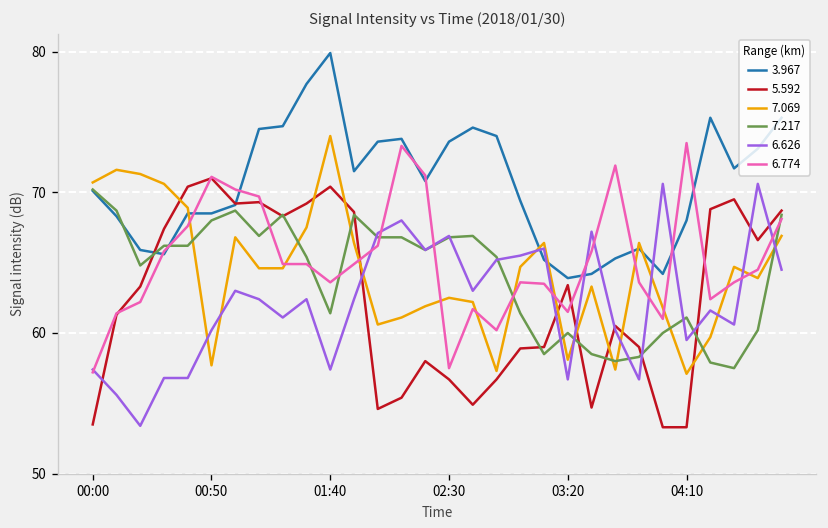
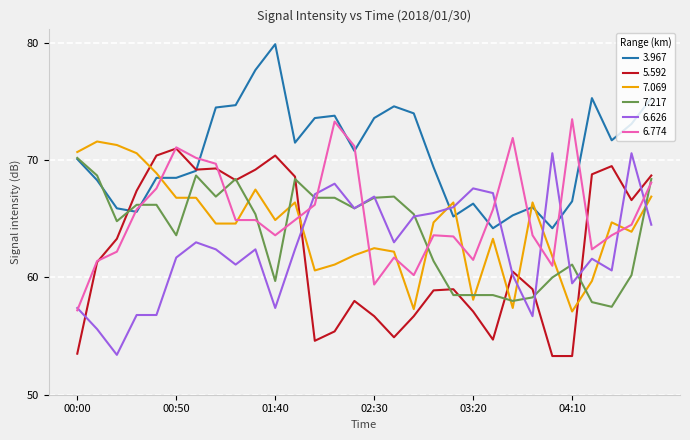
7.069, 00:50: 57.7 -> 66.8
7.217, 00:50: 68.0 -> 63.6
6.626, 00:50: 60.2 -> 61.7
7.069, 01:40: 74.0 -> 64.9
7.217, 01:40: 61.4 -> 59.7
6.774, 02:30: 57.5 -> 59.4
3.967, 03:20: 63.9 -> 66.3
5.592, 03:20: 63.4 -> 57.1
7.217, 03:20: 60.0 -> 58.5
6.626, 03:20: 56.7 -> 67.6
3.967, 04:10: 68.0 -> 66.5
